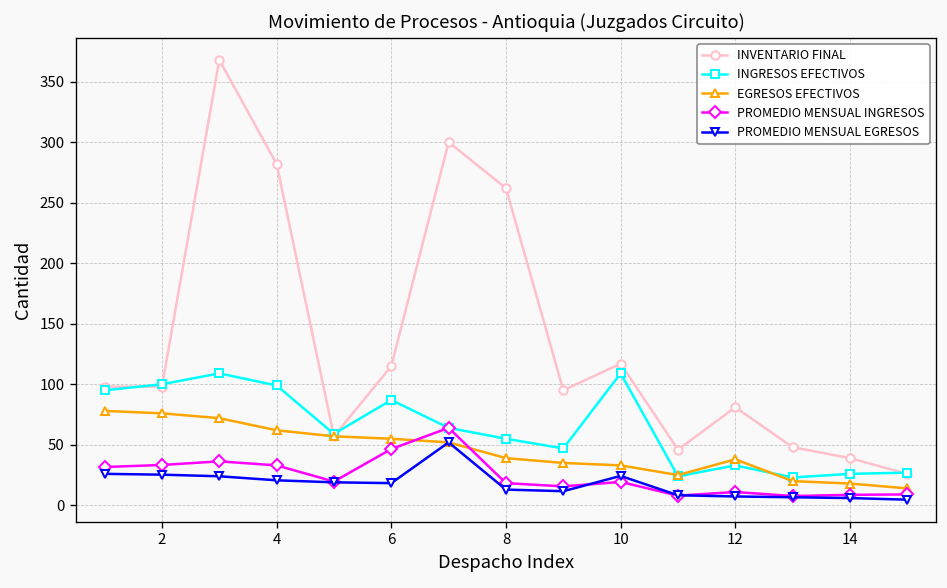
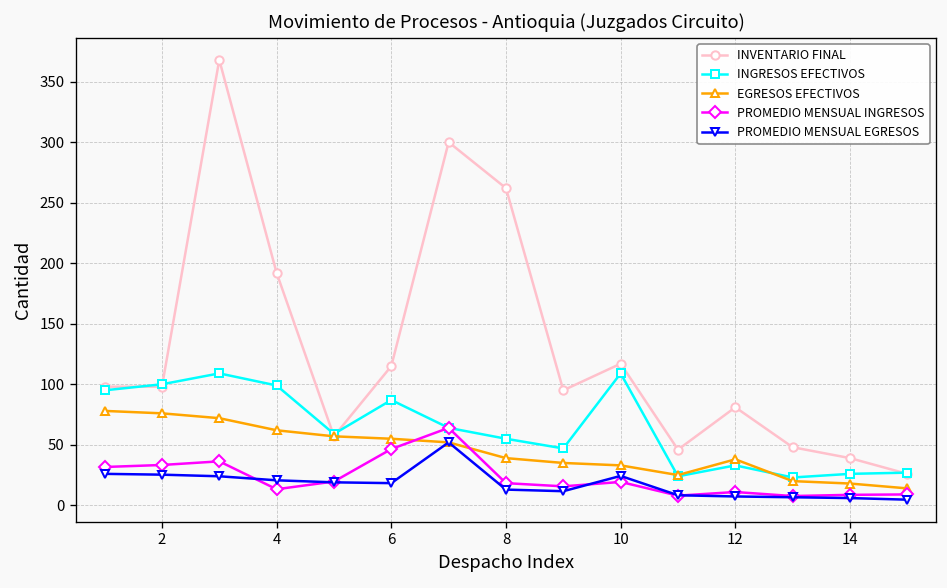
INVENTARIO FINAL, 4: 282 -> 192
PROMEDIO MENSUAL INGRESOS, 4: 33 -> 13
